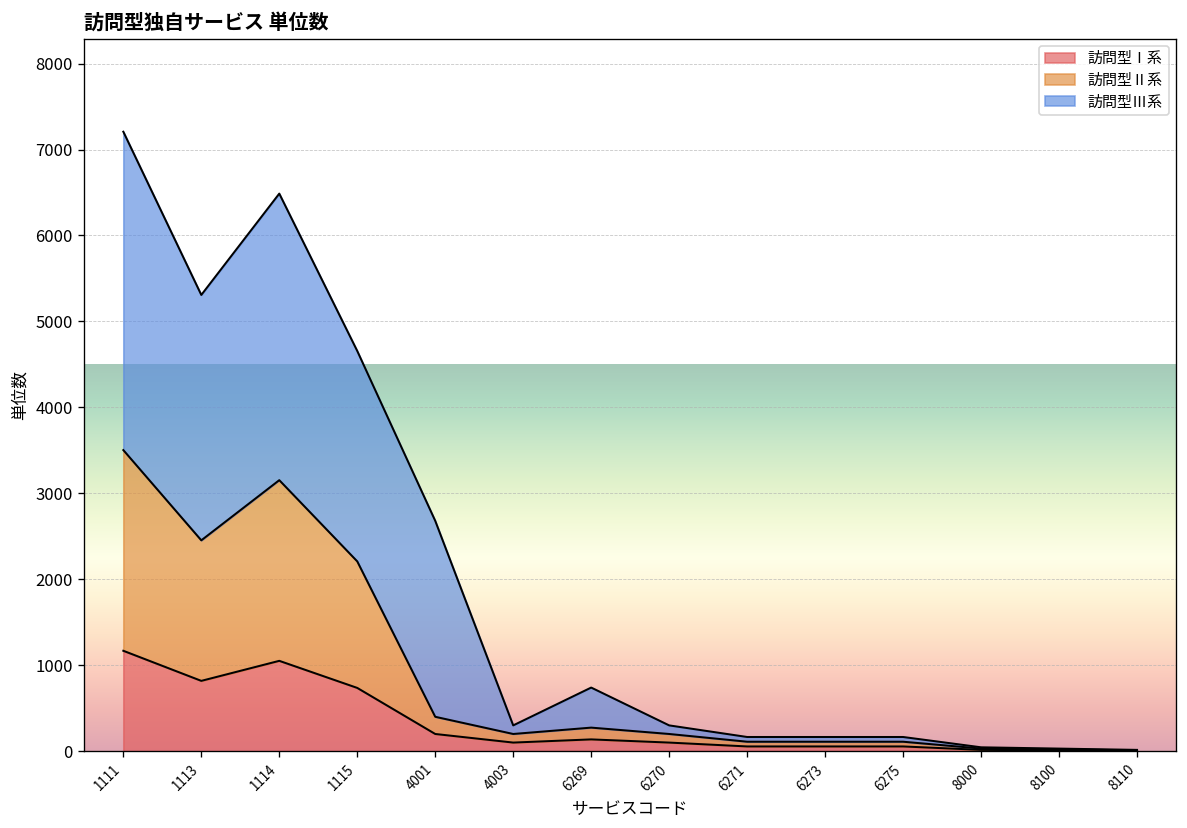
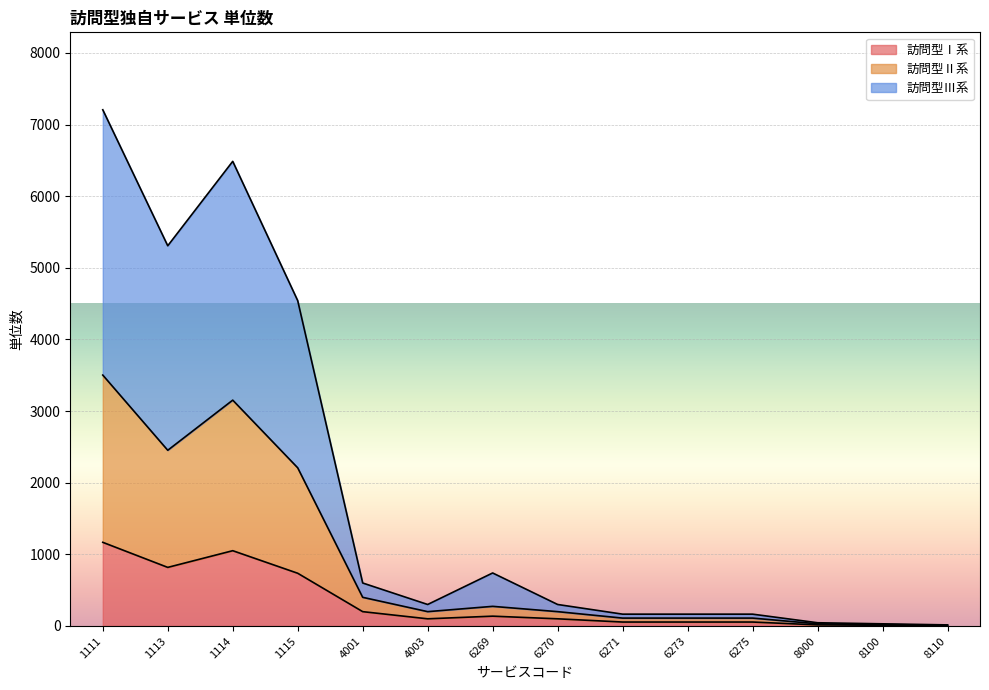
訪問型Ⅲ系, 1115: 2400 -> 2300
訪問型Ⅲ系, 4001: 2300 -> 200
